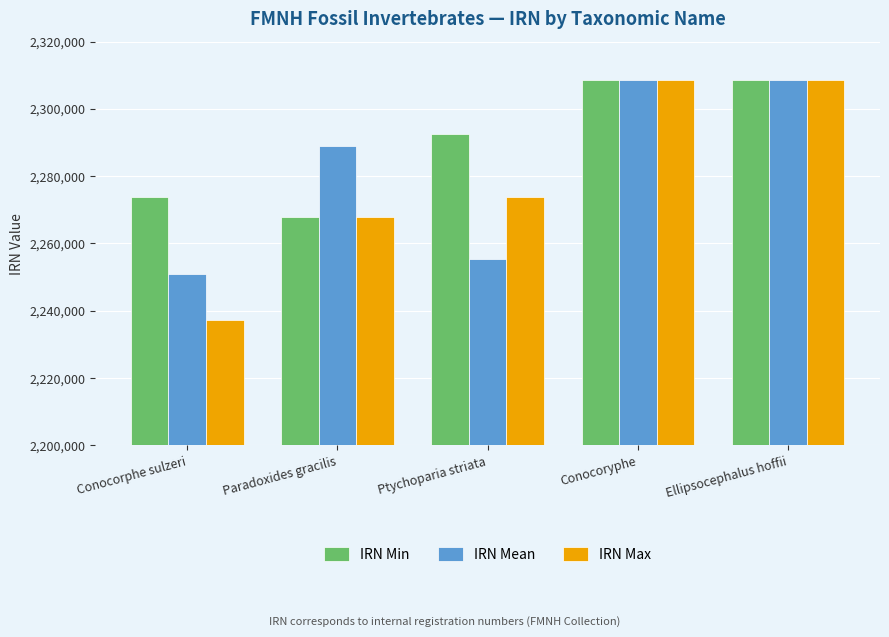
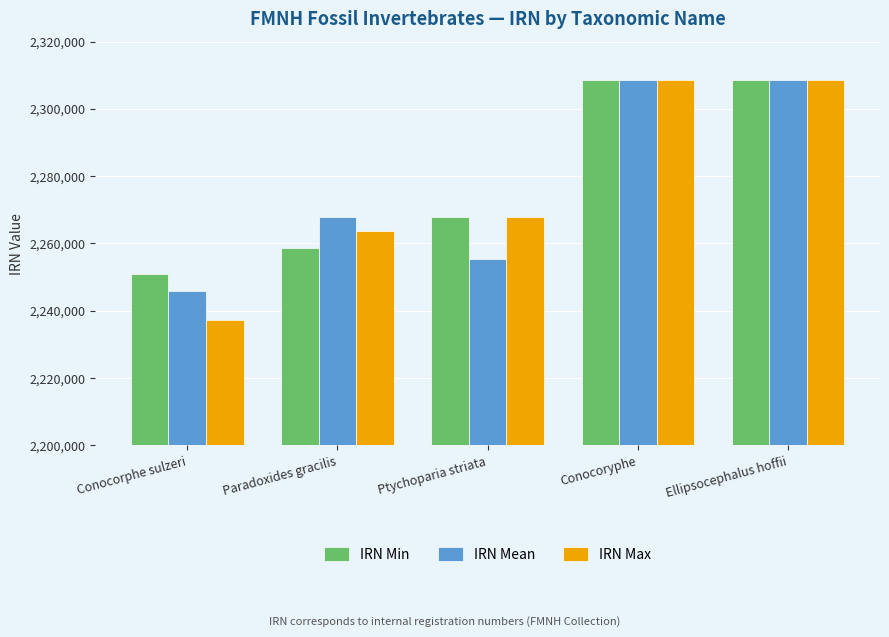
IRN Min, Conocorphe sulzeri: 2,274,000 -> 2,251,000
IRN Mean, Conocorphe sulzeri: 2,251,000 -> 2,246,000
IRN Min, Paradoxides gracilis: 2,268,000 -> 2,259,000
IRN Mean, Paradoxides gracilis: 2,289,000 -> 2,268,000
IRN Max, Paradoxides gracilis: 2,268,000 -> 2,264,000
IRN Min, Ptychoparia striata: 2,292,000 -> 2,268,000
IRN Max, Ptychoparia striata: 2,274,000 -> 2,268,000
